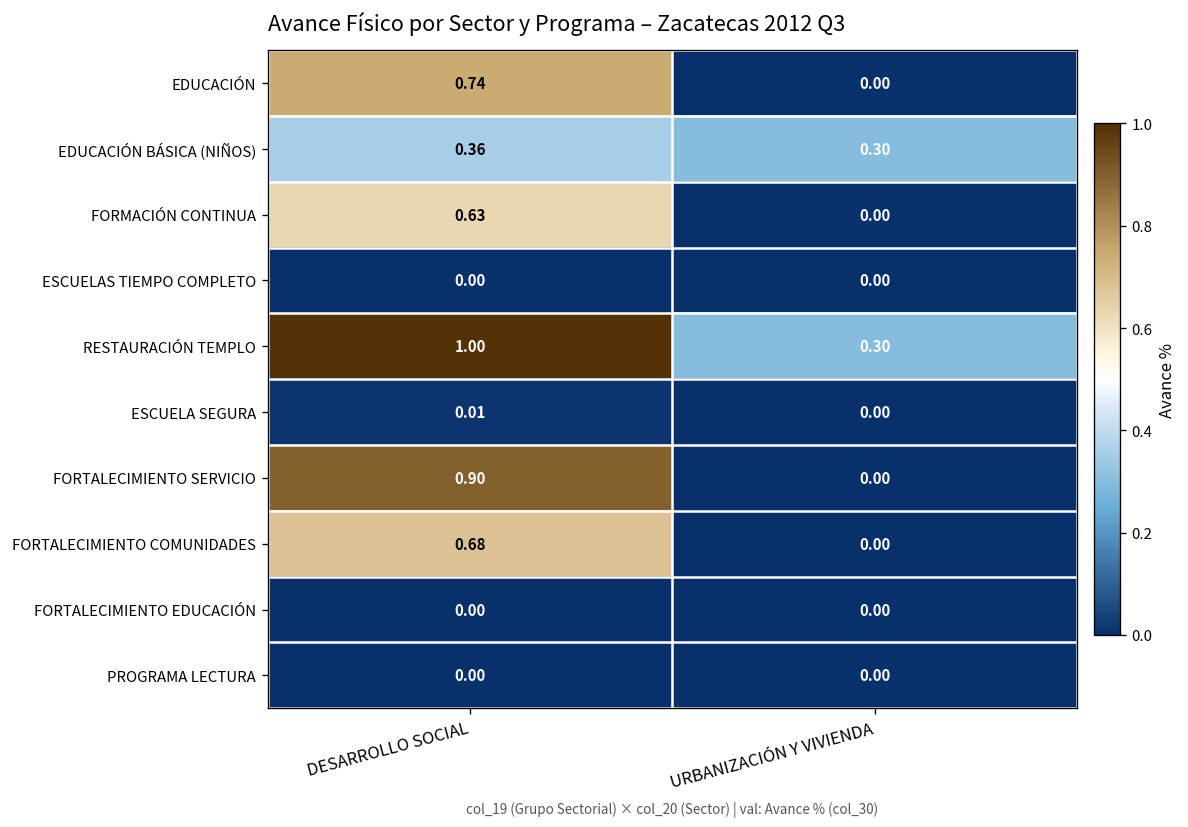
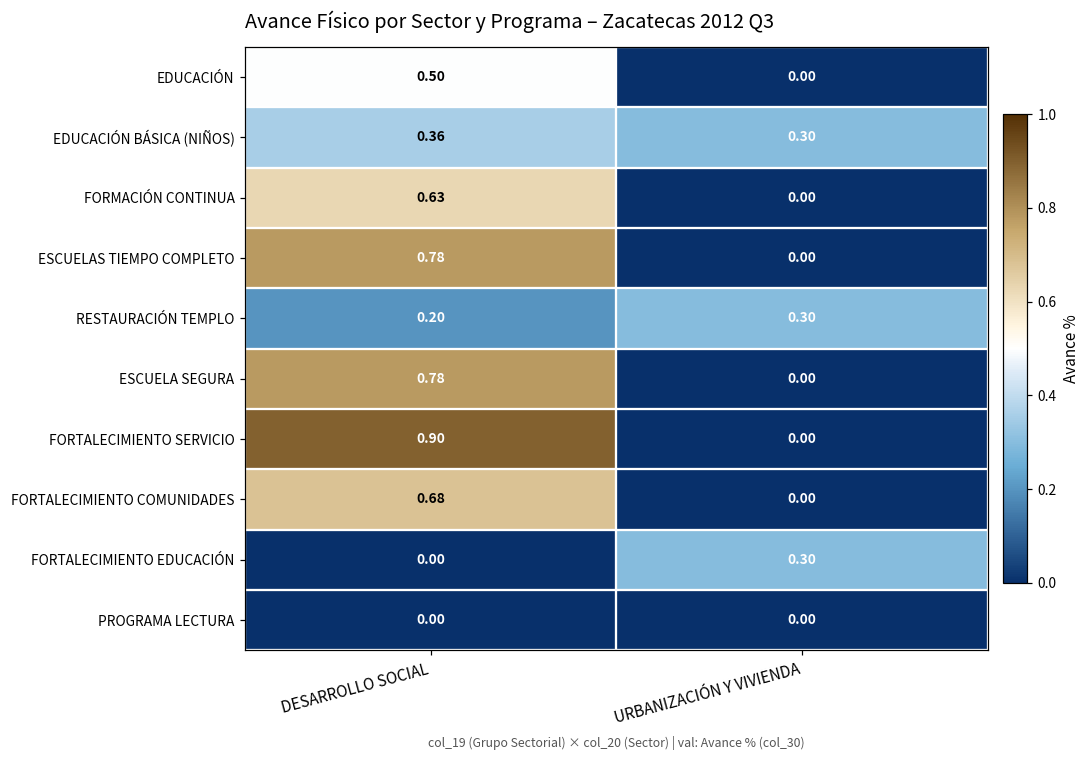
EDUCACIÓN, DESARROLLO SOCIAL: 0.74 -> 0.50
ESCUELAS TIEMPO COMPLETO, DESARROLLO SOCIAL: 0.00 -> 0.78
RESTAURACIÓN TEMPLO, DESARROLLO SOCIAL: 1.00 -> 0.20
ESCUELA SEGURA, DESARROLLO SOCIAL: 0.01 -> 0.78
FORTALECIMIENTO EDUCACIÓN, URBANIZACIÓN Y VIVIENDA: 0.00 -> 0.30
